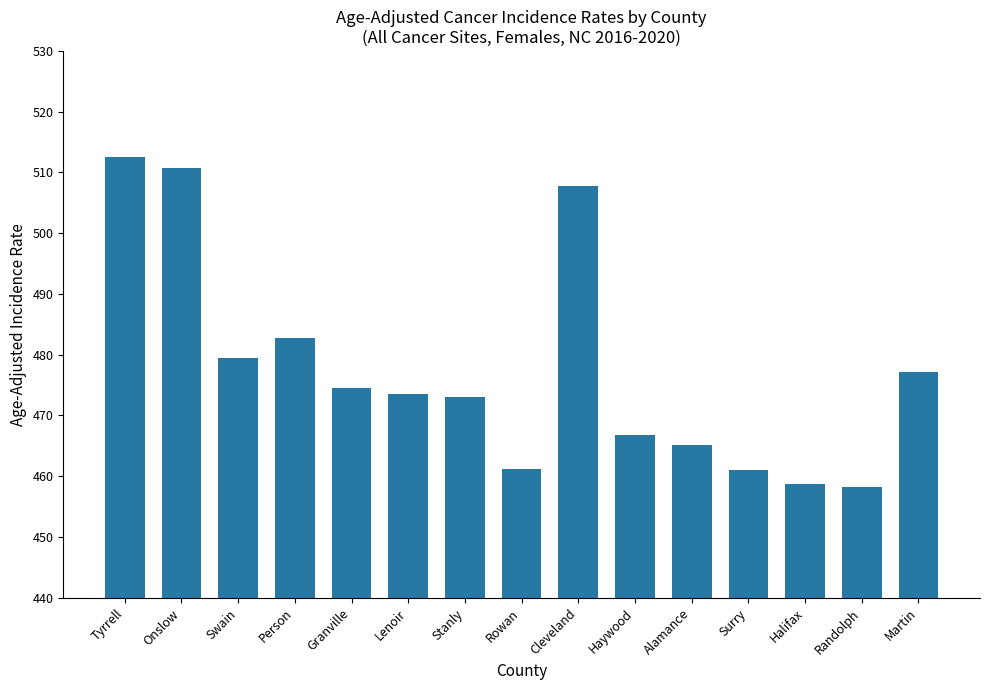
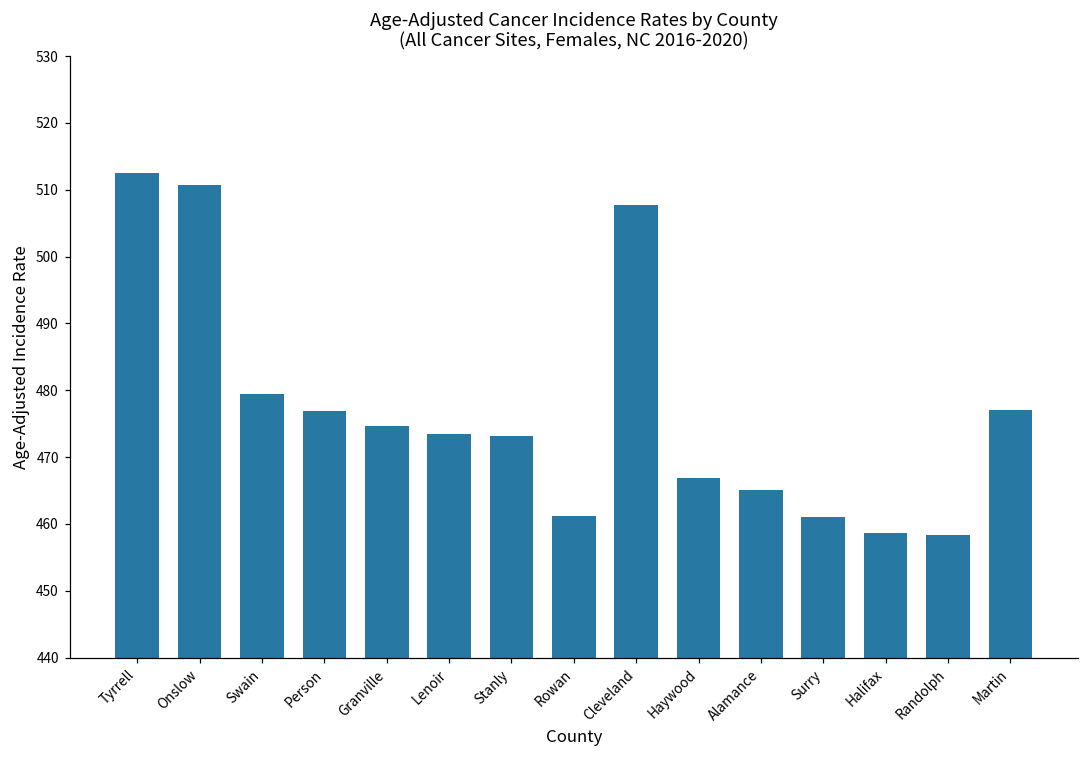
Person: 483 -> 477
